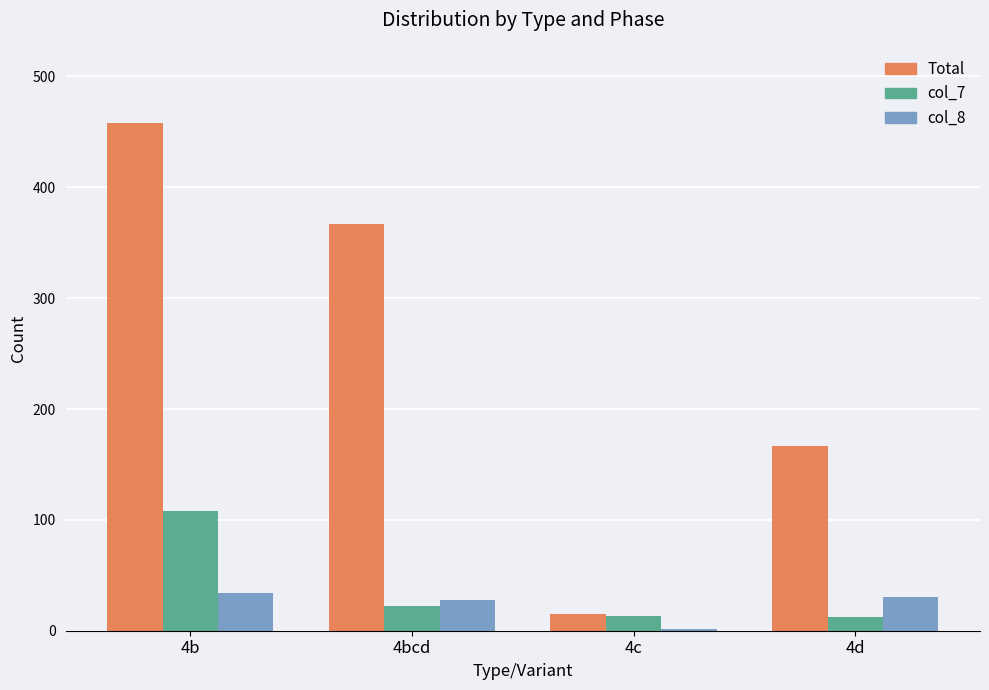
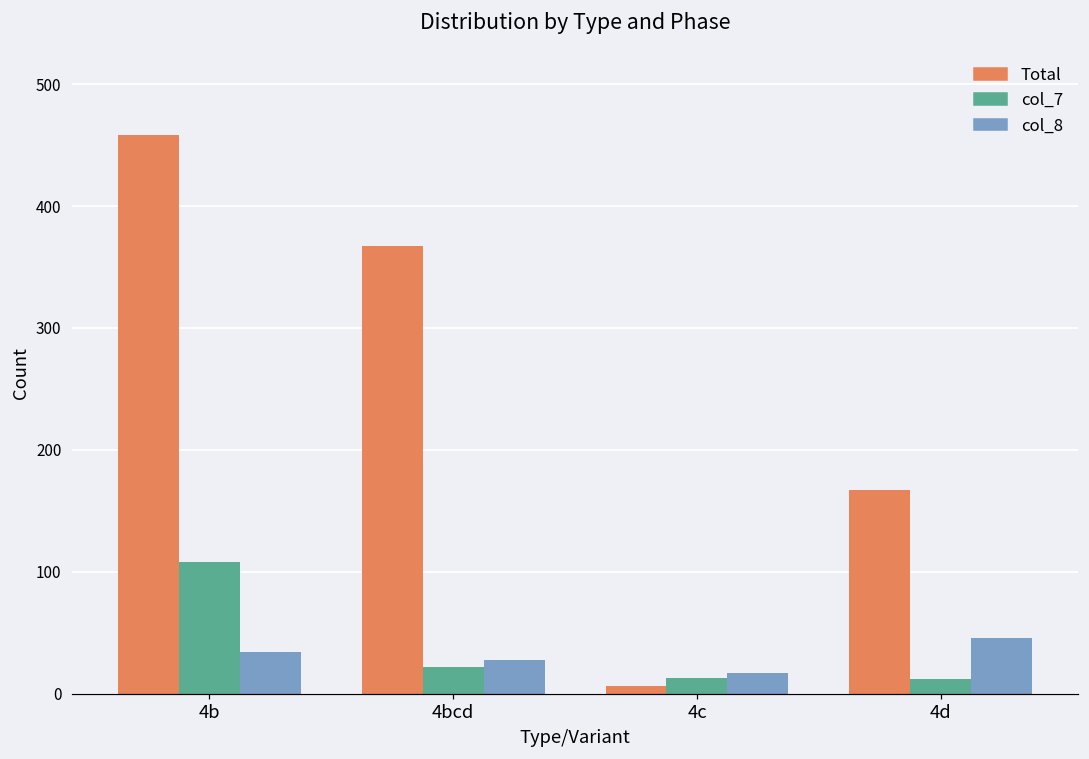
Total, 4c: 15 -> 6
col_8, 4c: 2 -> 17
col_8, 4d: 30 -> 46
